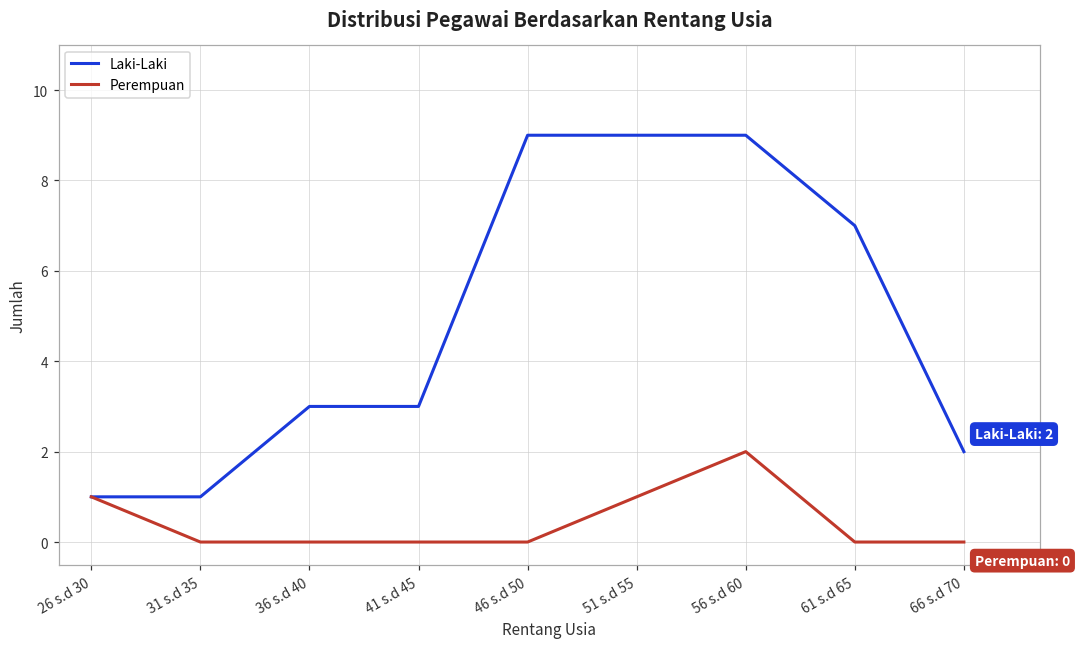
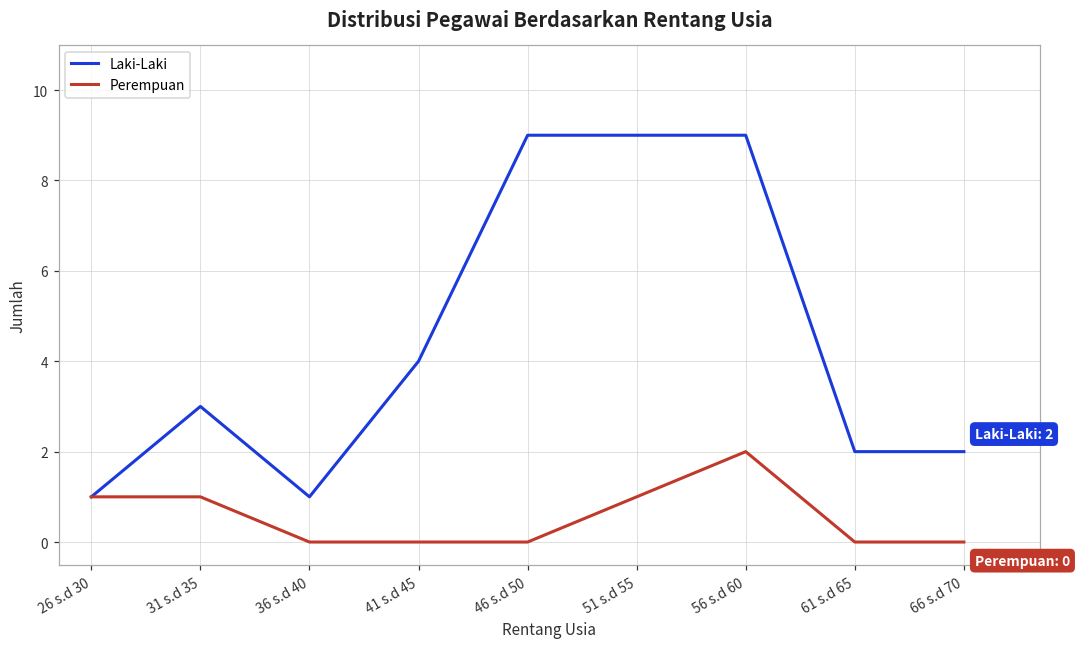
Laki-Laki, 31 s.d 35: 1 -> 3
Perempuan, 31 s.d 35: 0 -> 1
Laki-Laki, 36 s.d 40: 3 -> 1
Laki-Laki, 41 s.d 45: 3 -> 4
Laki-Laki, 61 s.d 65: 7 -> 2
